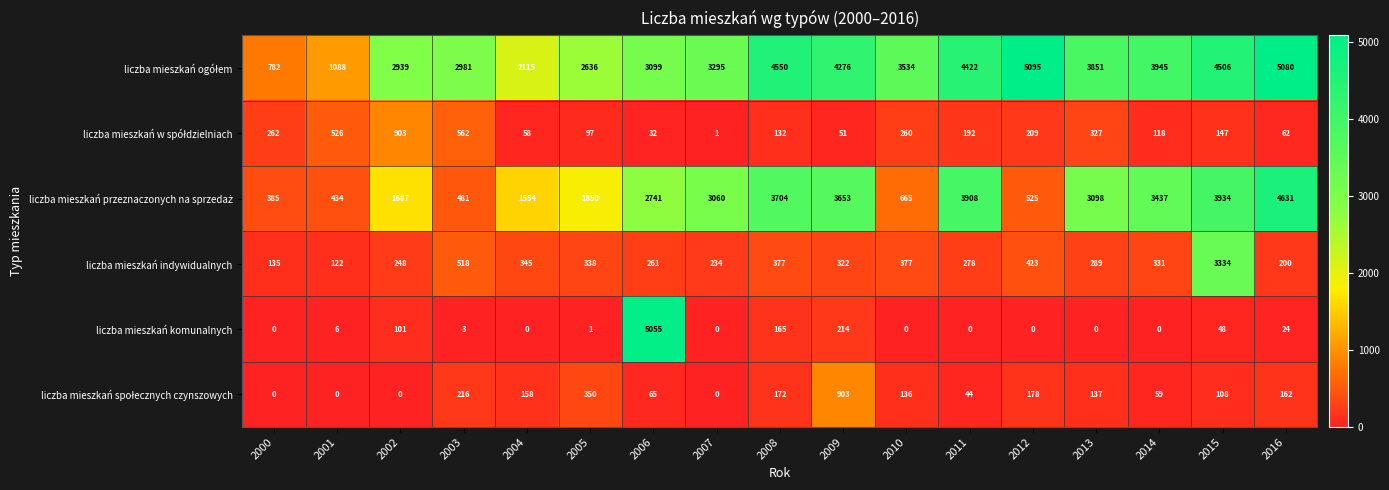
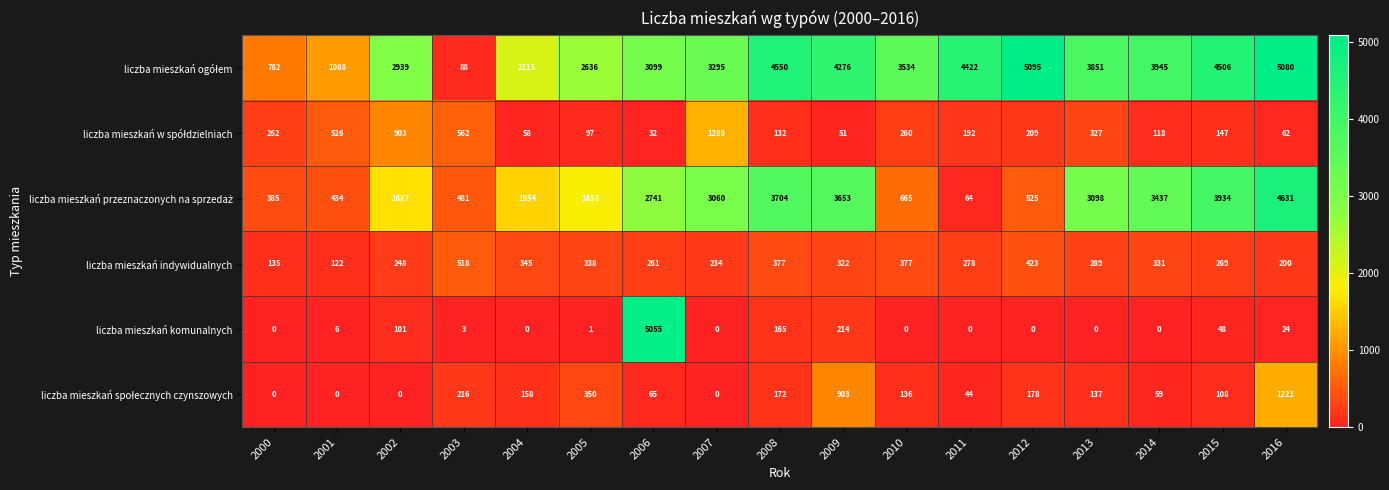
liczba mieszkań ogółem, 2003: 2981 -> 88
liczba mieszkań w spółdzielniach, 2007: 1 -> 1288
liczba mieszkań przeznaczonych na sprzedaż, 2011: 3908 -> 64
liczba mieszkań indywidualnych, 2015: 3334 -> 269
liczba mieszkań społecznych czynszowych, 2016: 162 -> 1221
